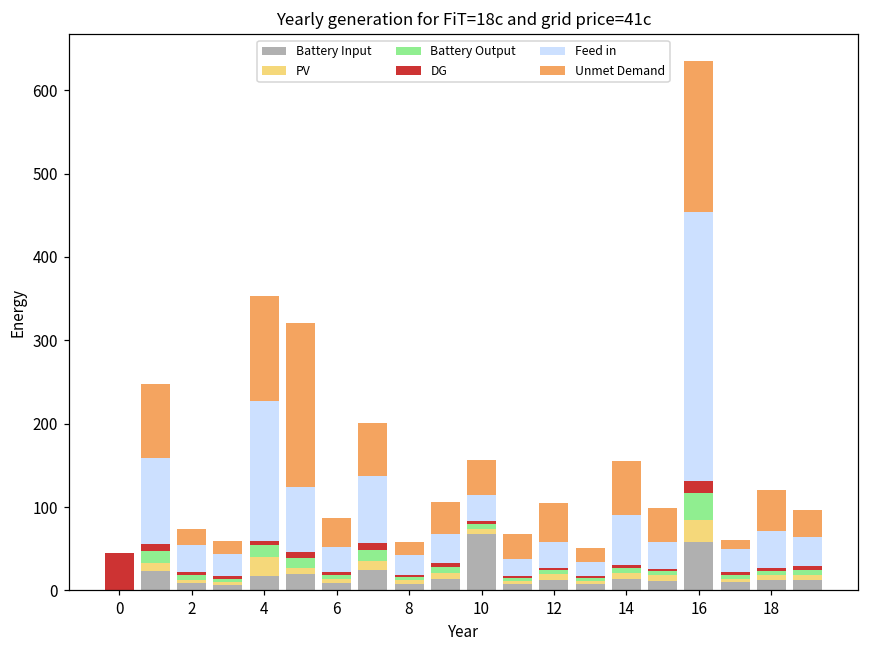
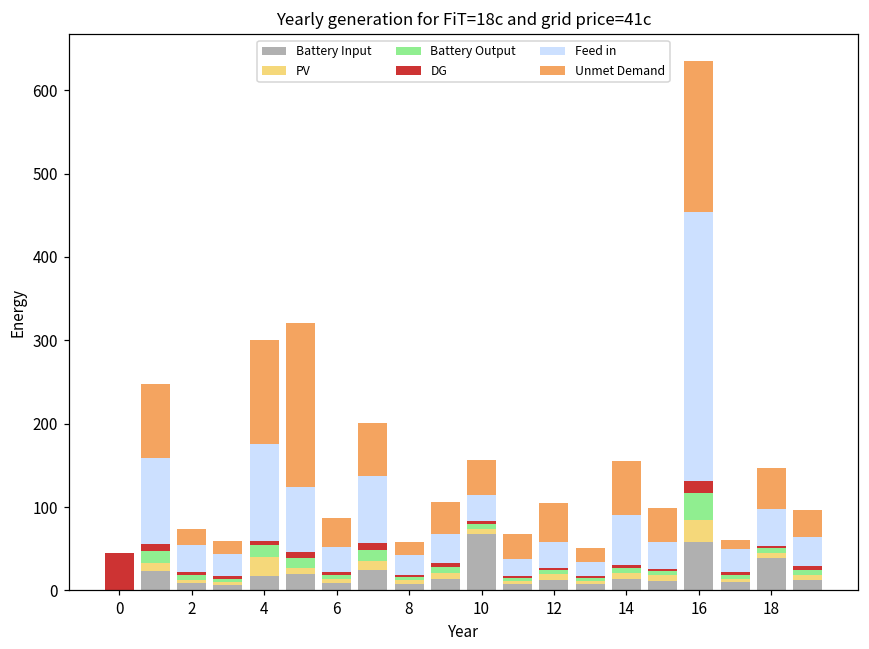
Feed in, 4: 170 -> 120
Battery Input, 18: 10 -> 40
